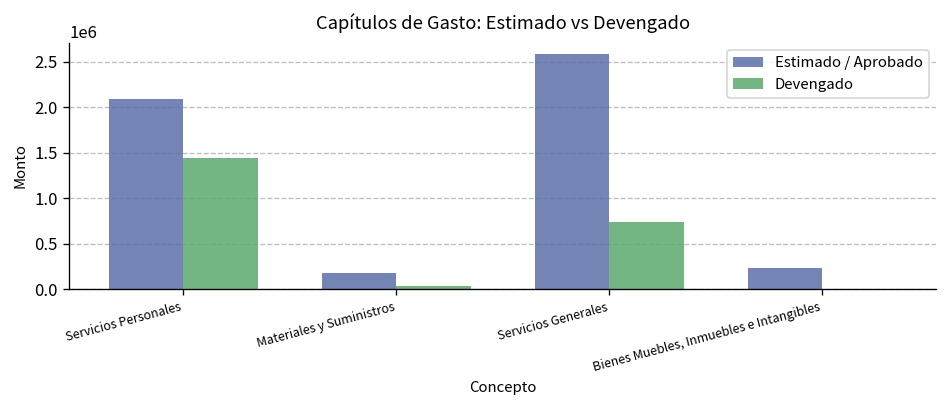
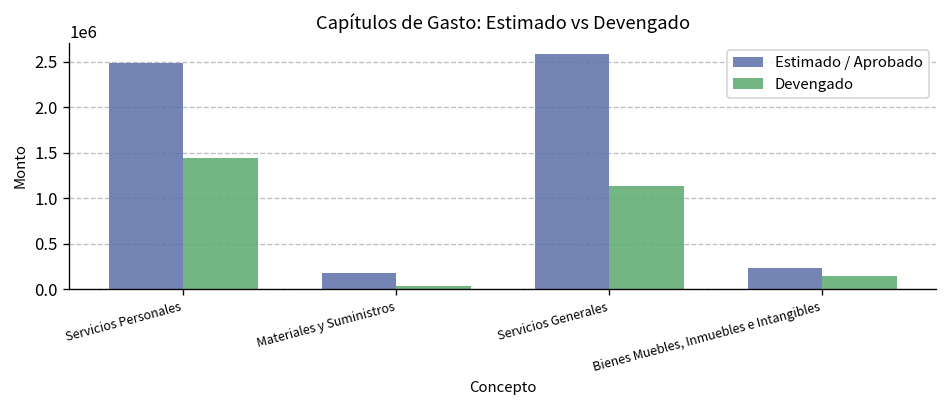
Estimado / Aprobado, Servicios Personales: 2100000 -> 2500000
Devengado, Servicios Generales: 700000 -> 1100000
Devengado, Bienes Muebles, Inmuebles e Intangibles: 0 -> 100000
